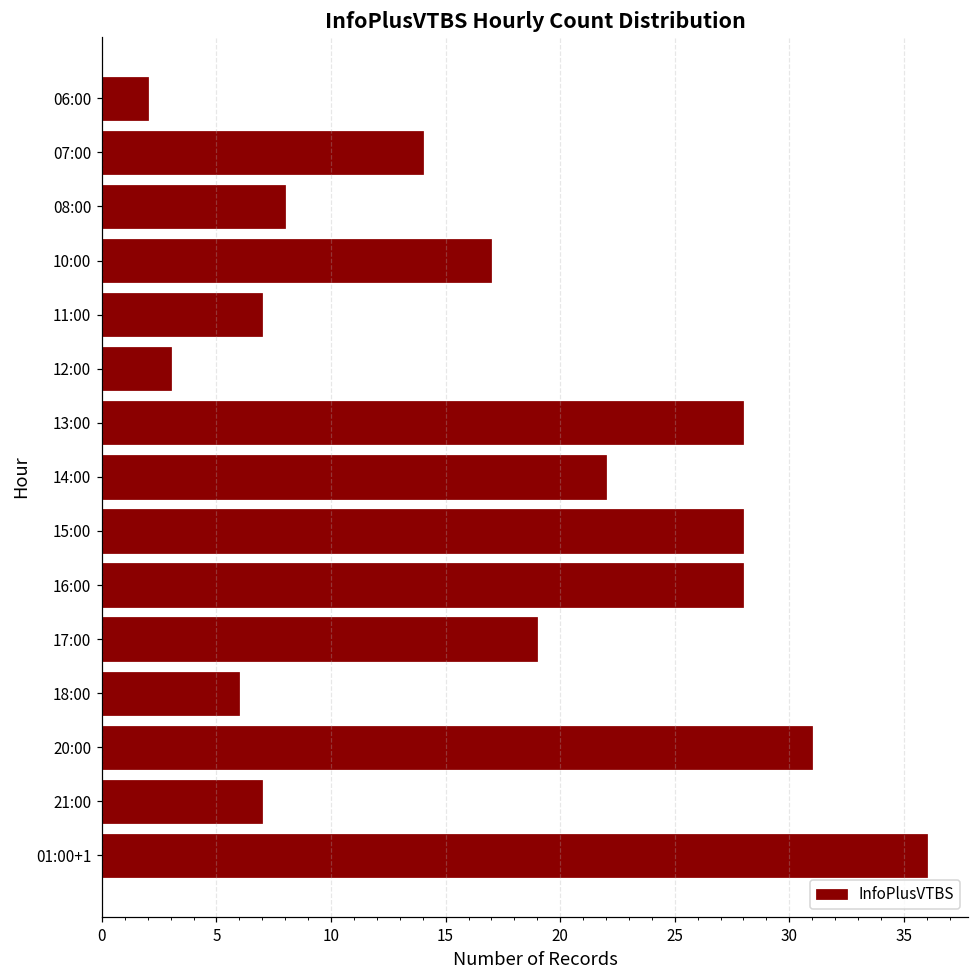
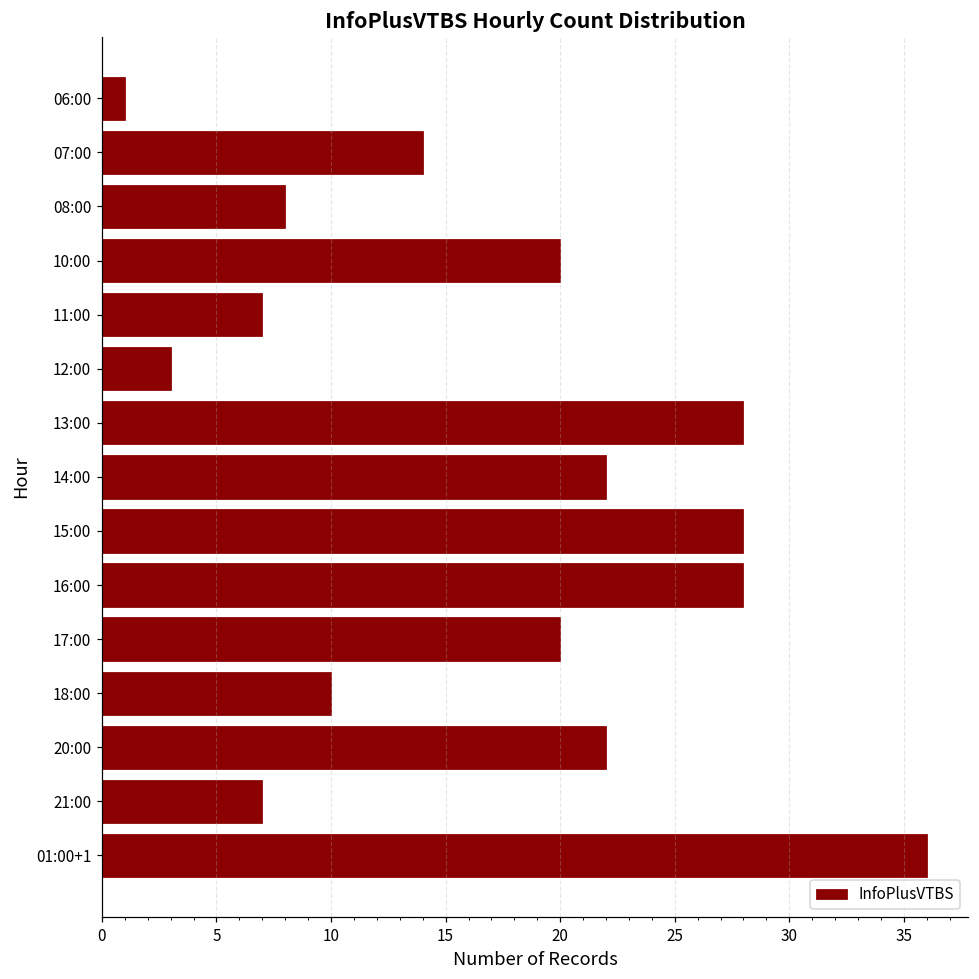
06:00: 2 -> 1
10:00: 17 -> 20
17:00: 19 -> 20
18:00: 6 -> 10
20:00: 31 -> 22
